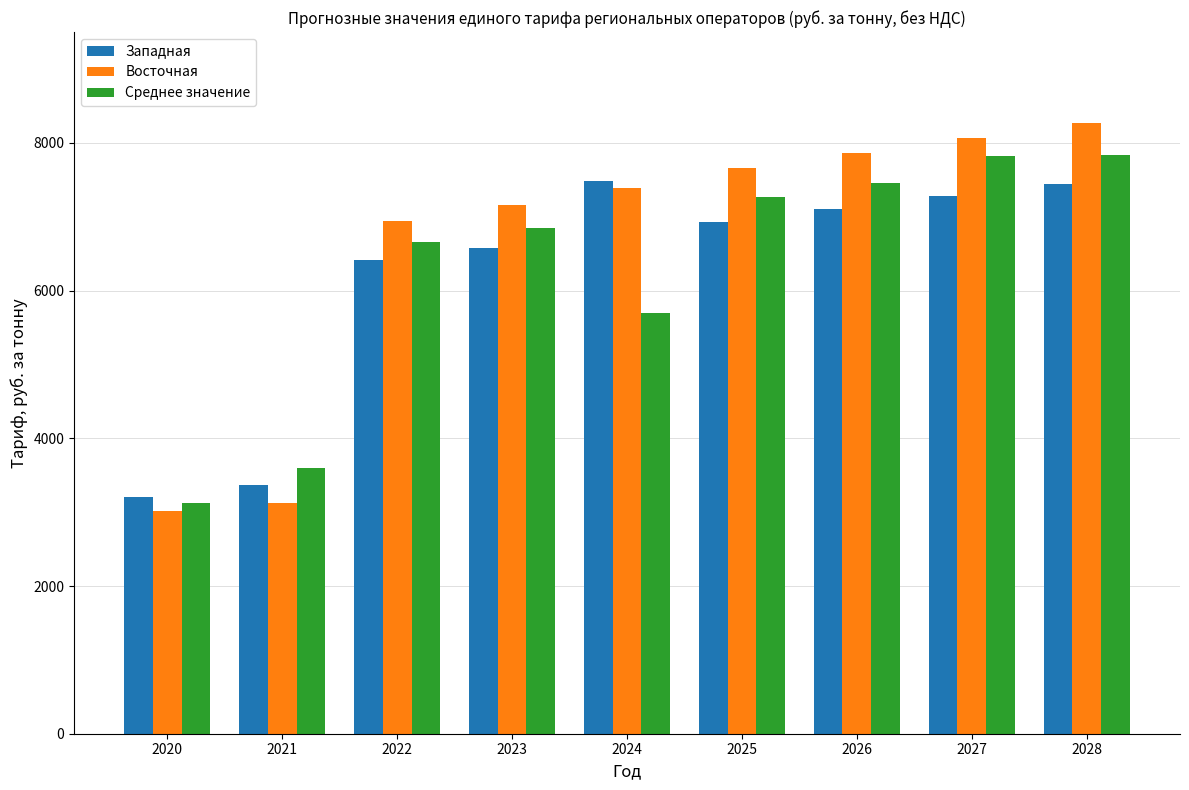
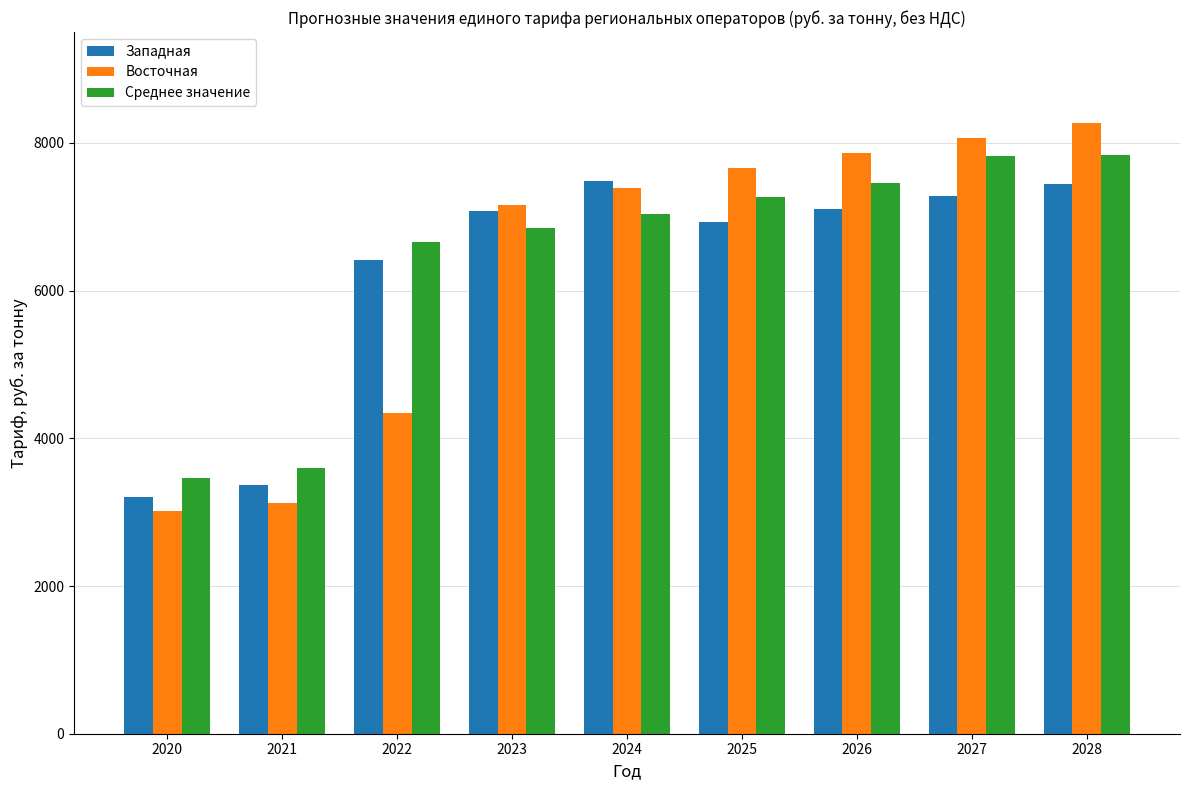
Среднее значение, 2020: 3100 -> 3500
Восточная, 2022: 6900 -> 4300
Западная, 2023: 6600 -> 7100
Среднее значение, 2024: 5700 -> 7000
